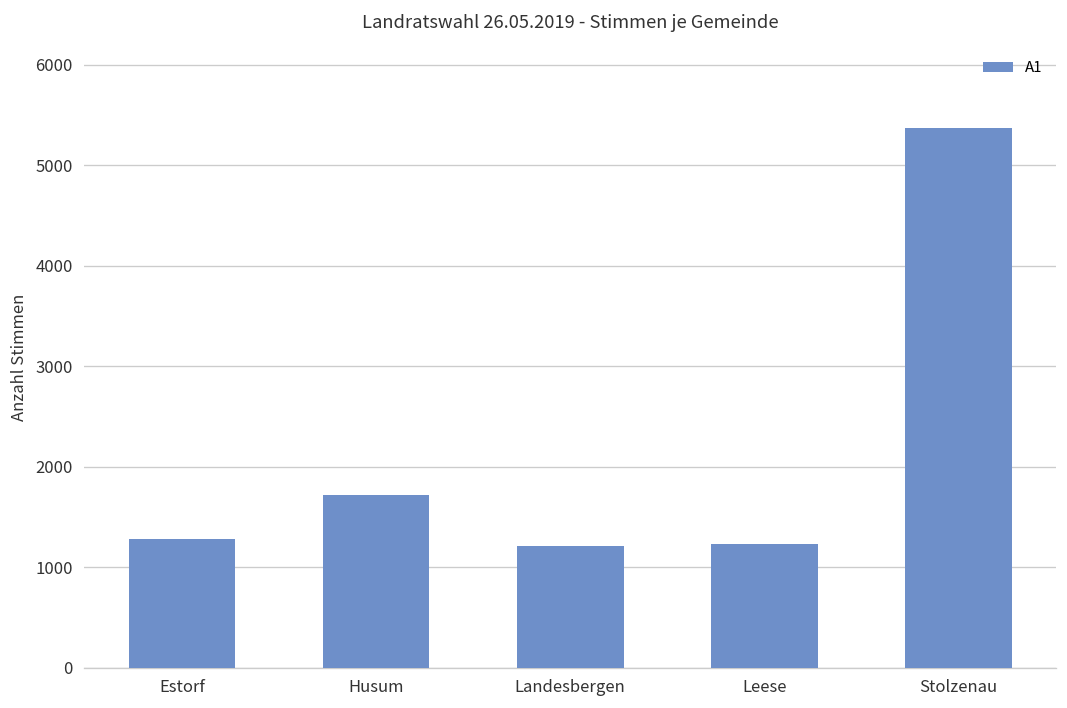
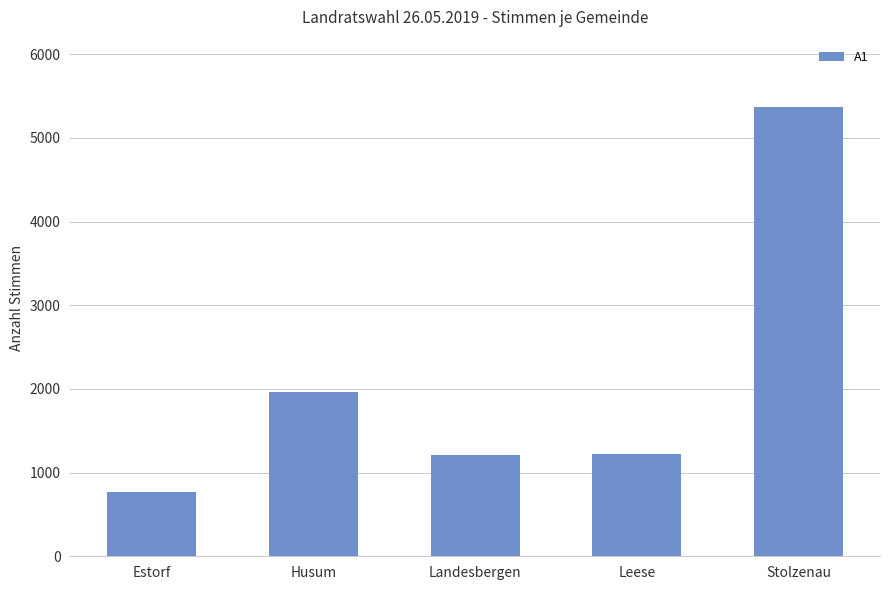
Estorf: 1300 -> 800
Husum: 1700 -> 2000
